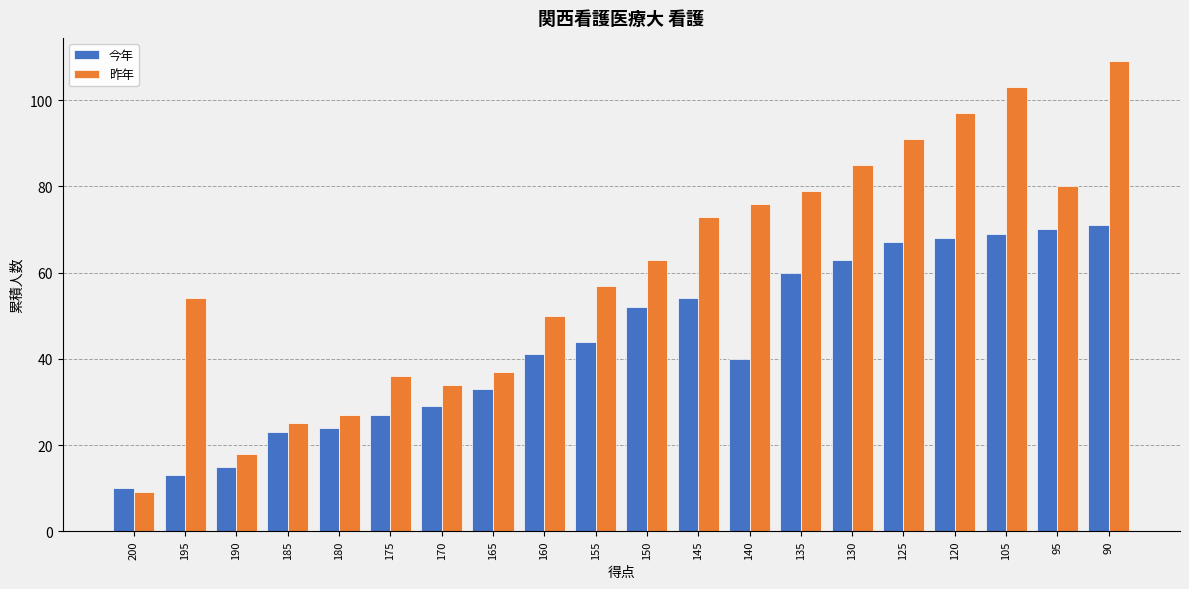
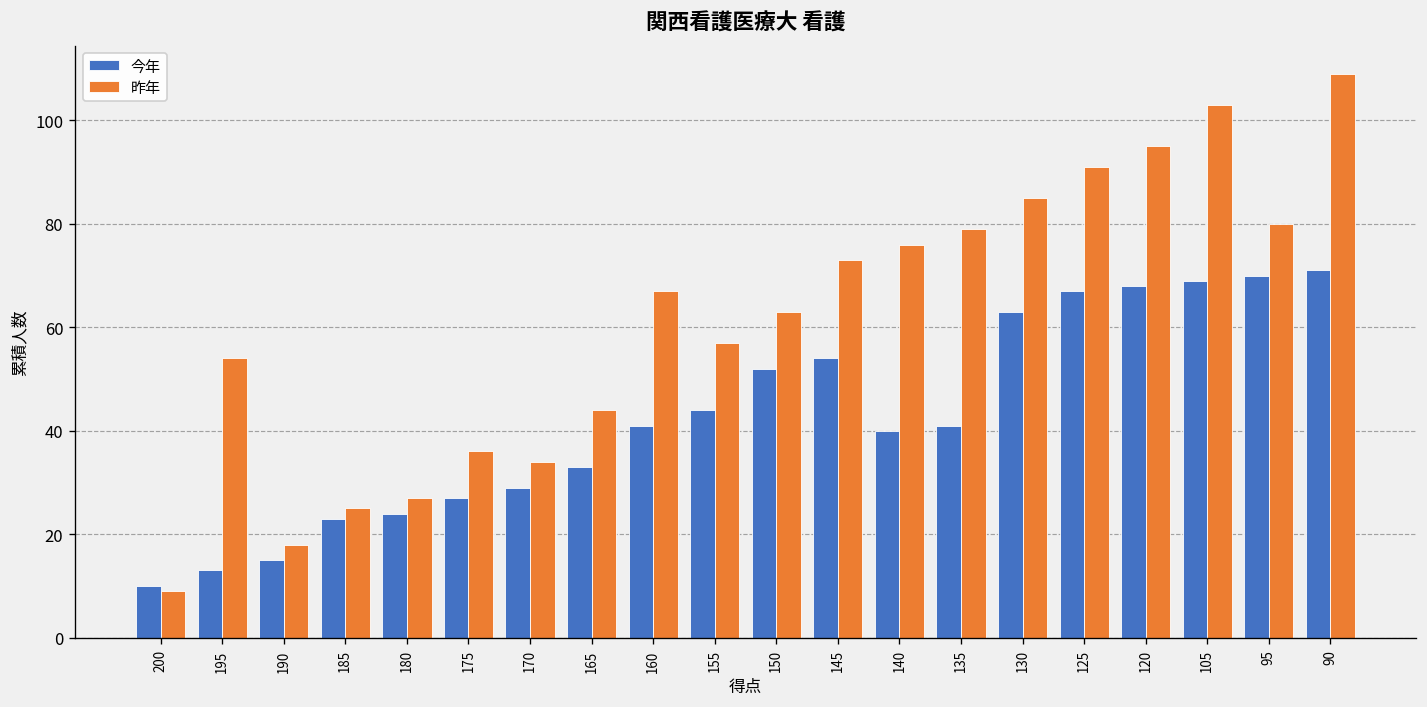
昨年, 165: 37 -> 44
昨年, 160: 50 -> 67
今年, 135: 60 -> 41
昨年, 120: 97 -> 95
